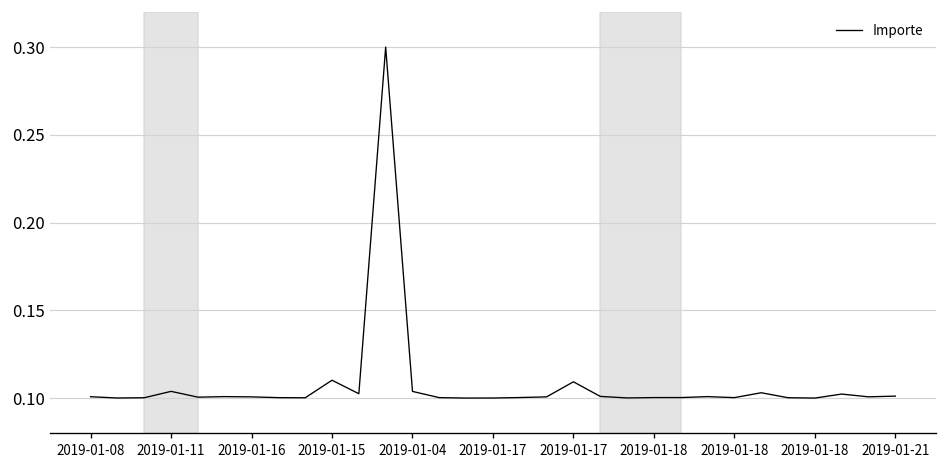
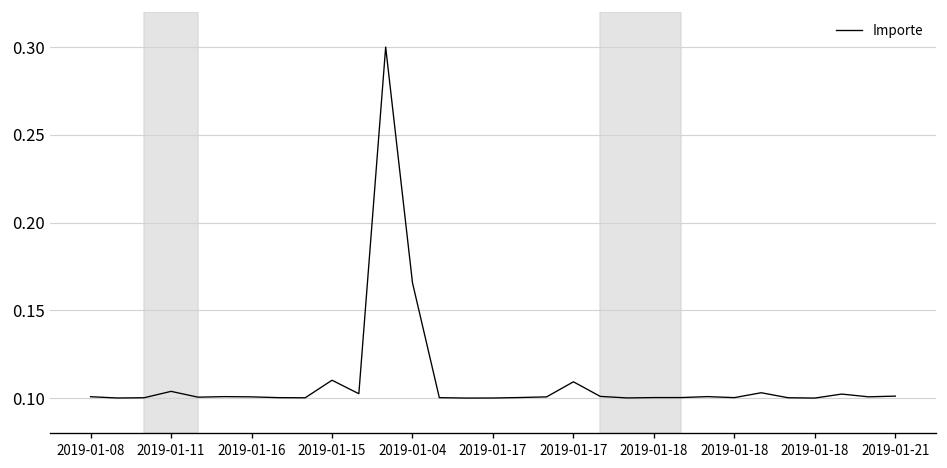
2019-01-04: 0.104 -> 0.166
